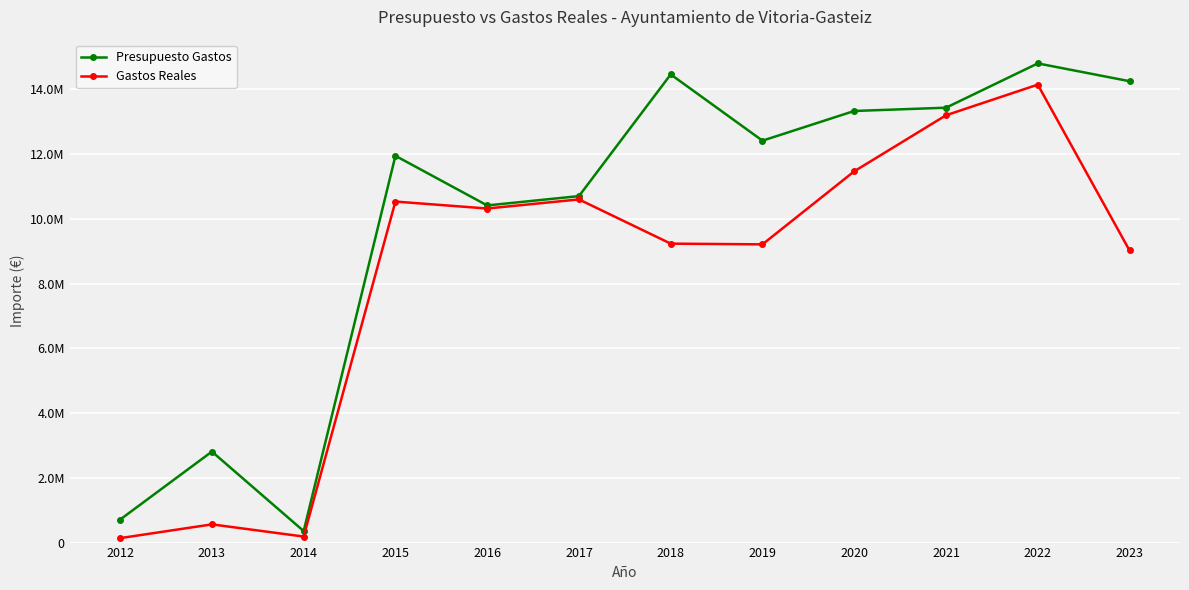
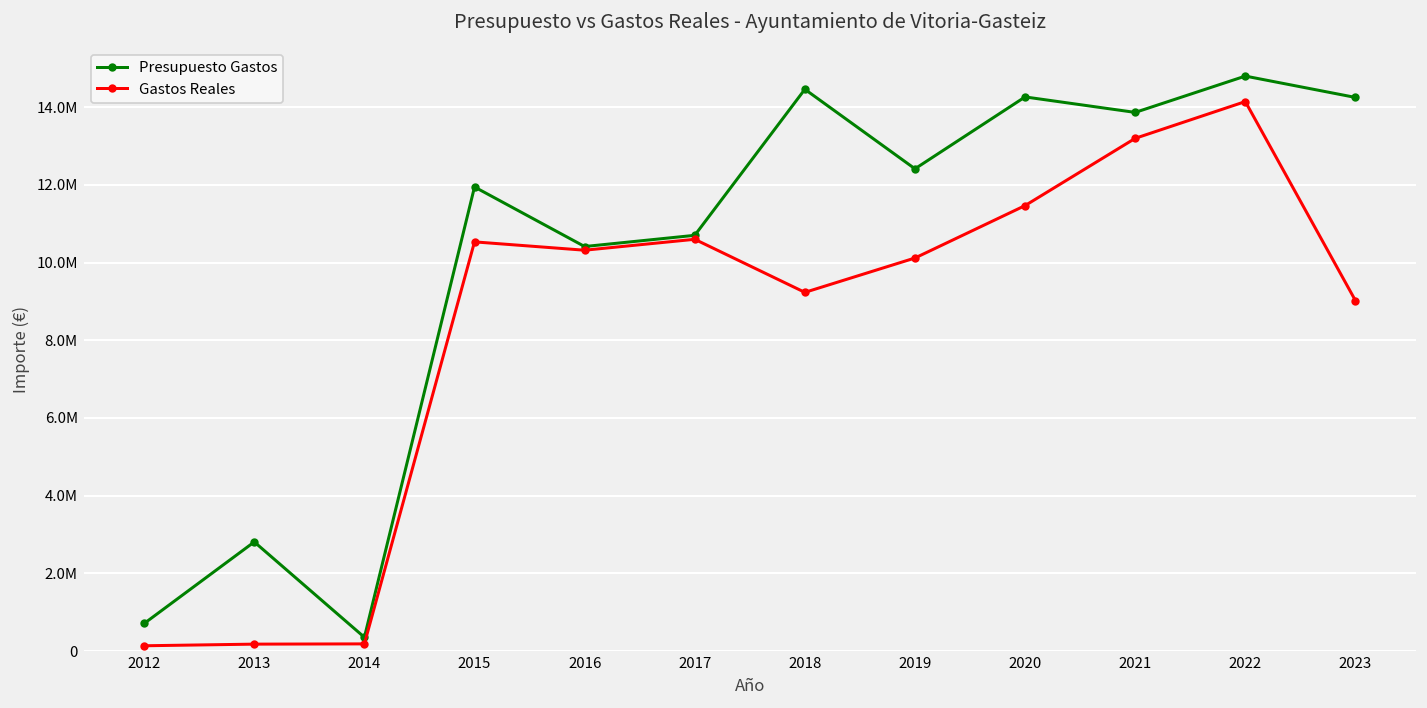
Gastos Reales, 2013: 600000 -> 200000
Gastos Reales, 2019: 9200000 -> 10100000
Presupuesto Gastos, 2020: 13300000 -> 14300000
Presupuesto Gastos, 2021: 13400000 -> 13900000
